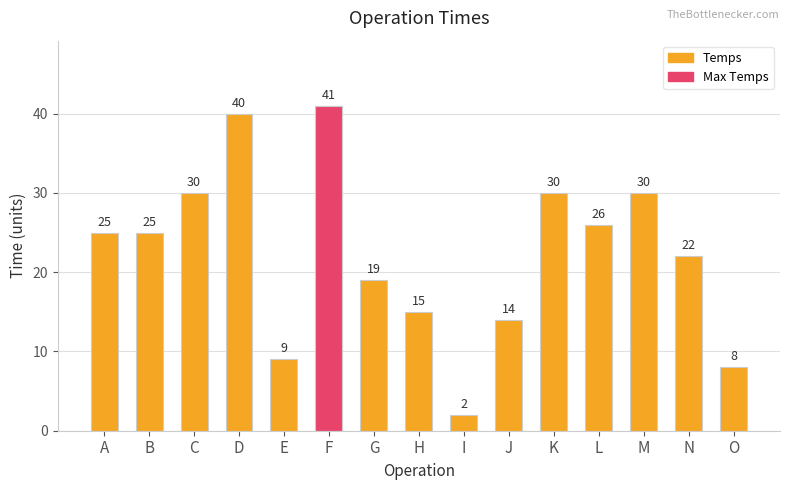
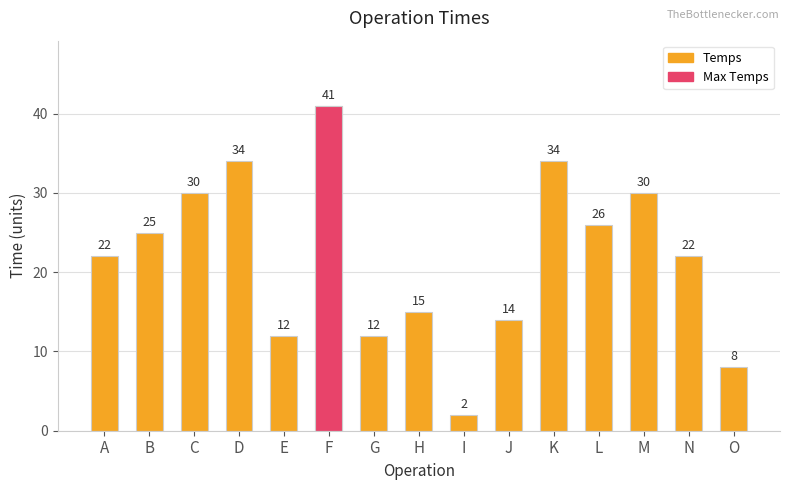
Temps, A: 25 -> 22
Temps, D: 40 -> 34
Temps, E: 9 -> 12
Temps, G: 19 -> 12
Temps, K: 30 -> 34
